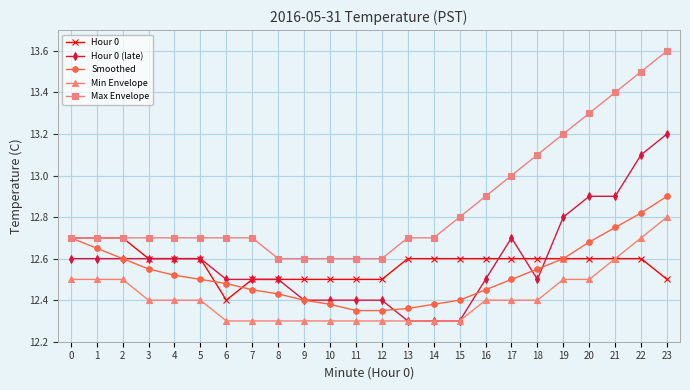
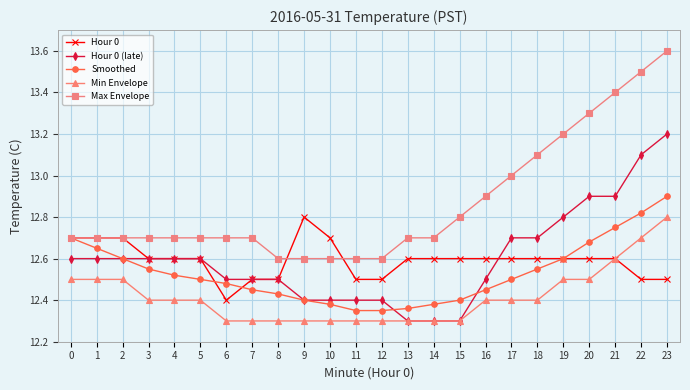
Hour 0, 9: 12.5 -> 12.8
Hour 0, 10: 12.5 -> 12.7
Hour 0 (late), 18: 12.5 -> 12.7
Hour 0, 22: 12.6 -> 12.5
